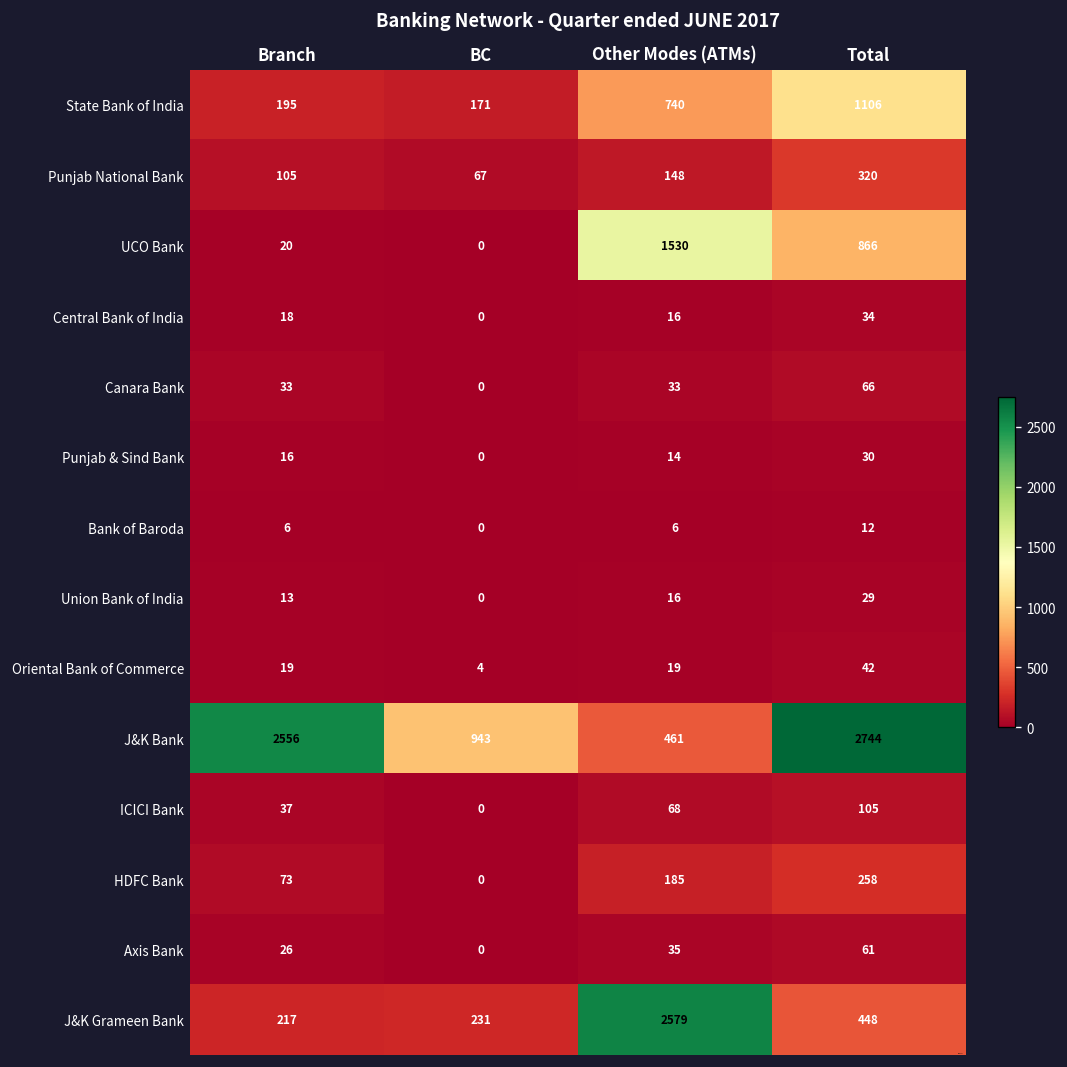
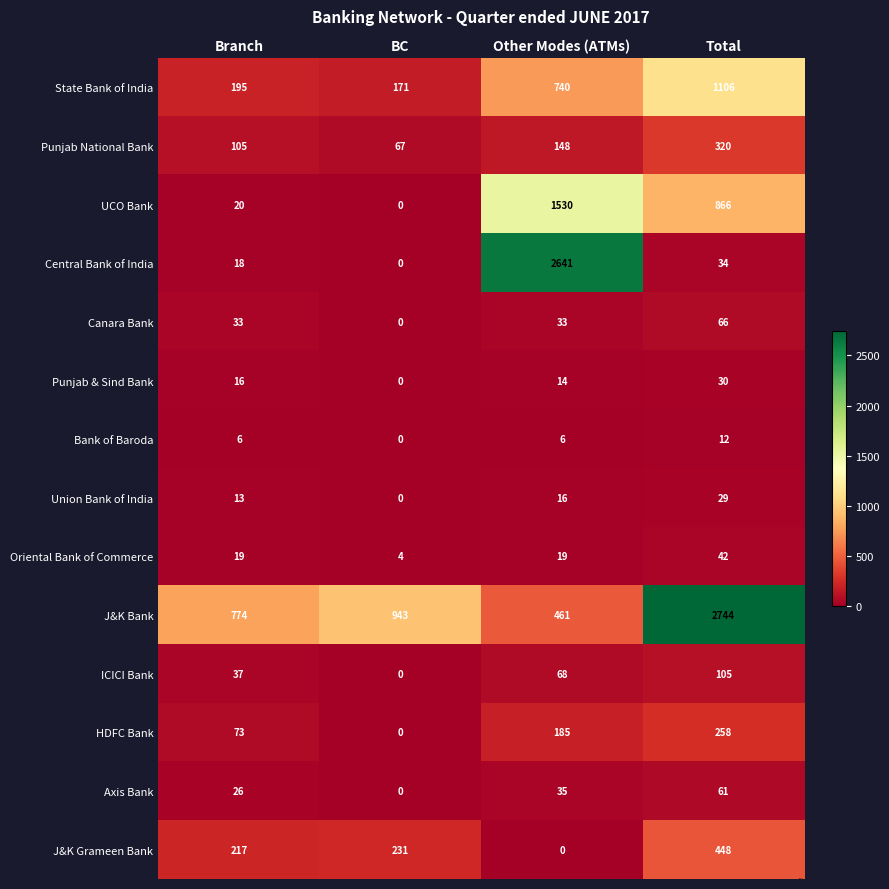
Central Bank of India, Other Modes (ATMs): 16 -> 2641
J&K Bank, Branch: 2556 -> 774
J&K Grameen Bank, Other Modes (ATMs): 2579 -> 0
